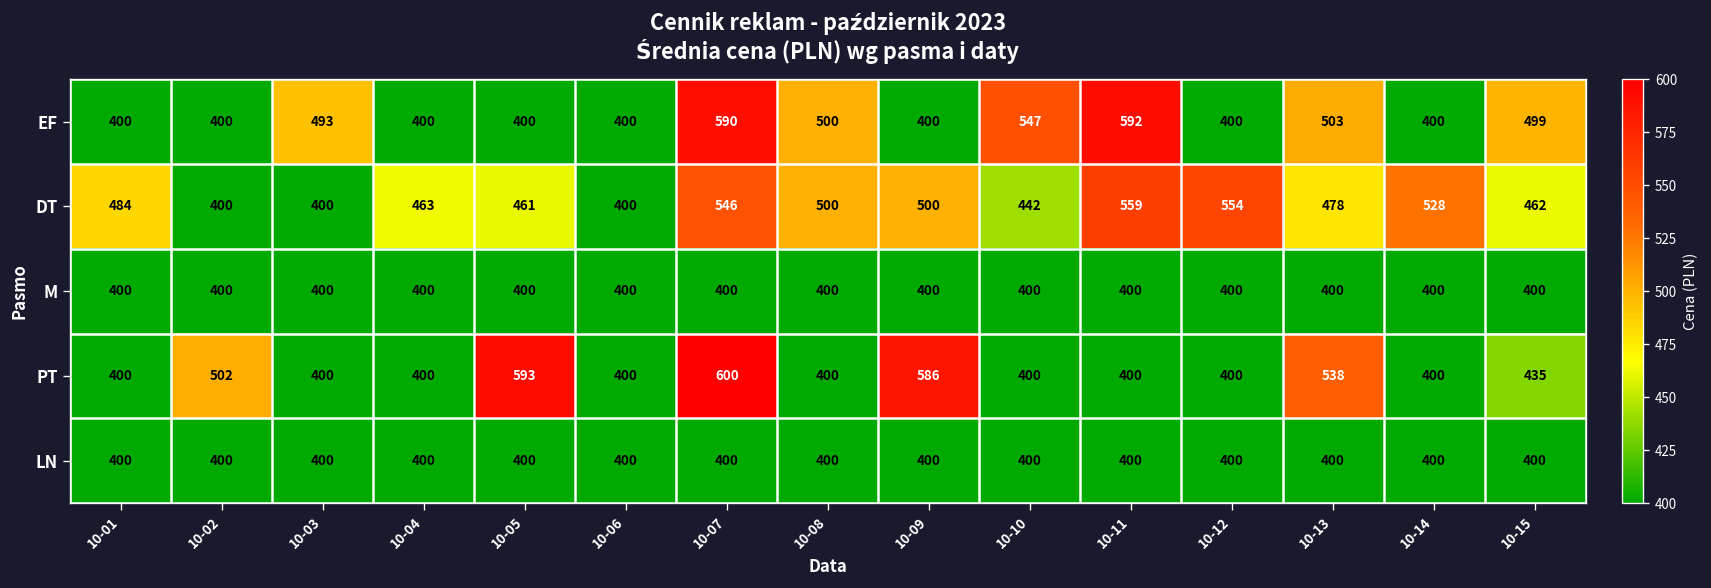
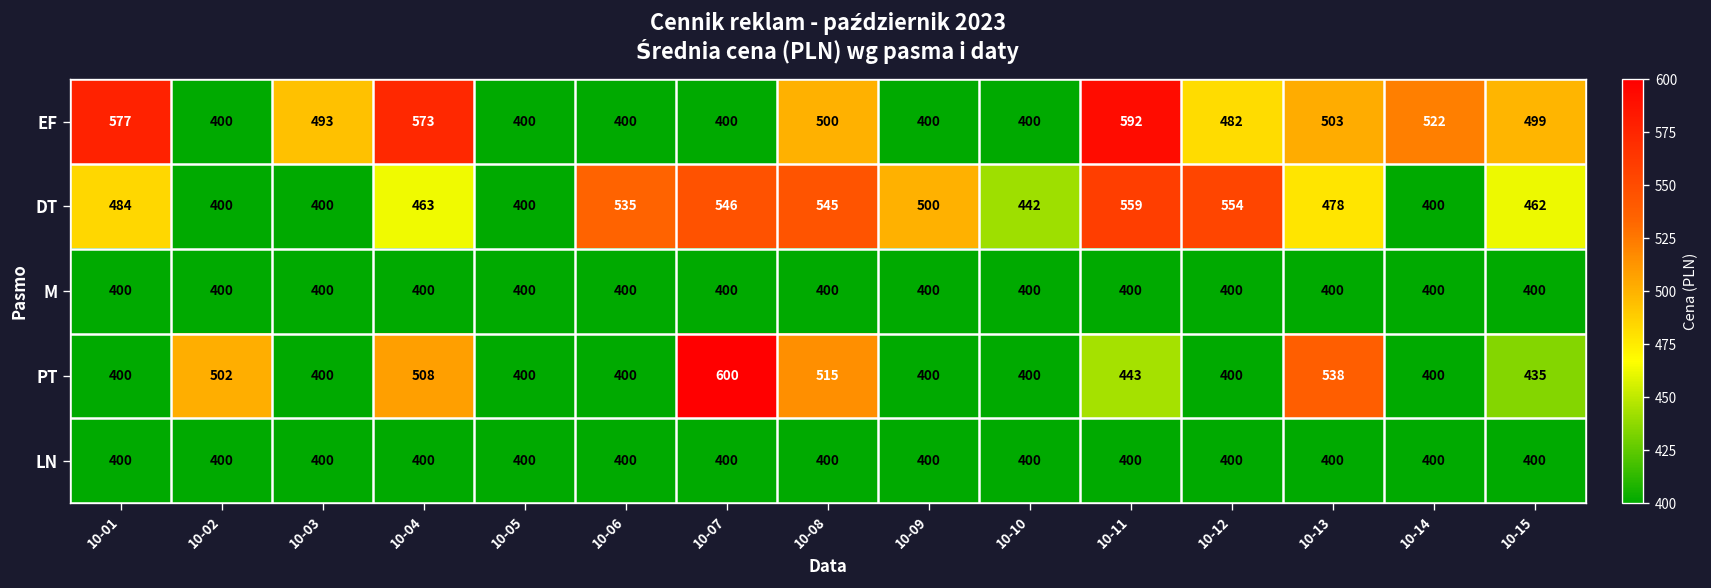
EF, 10-01: 400 -> 577
EF, 10-04: 400 -> 573
EF, 10-07: 590 -> 400
EF, 10-10: 547 -> 400
EF, 10-12: 400 -> 482
EF, 10-14: 400 -> 522
DT, 10-05: 461 -> 400
DT, 10-06: 400 -> 535
DT, 10-08: 500 -> 545
DT, 10-14: 528 -> 400
PT, 10-04: 400 -> 508
PT, 10-05: 593 -> 400
PT, 10-08: 400 -> 515
PT, 10-09: 586 -> 400
PT, 10-11: 400 -> 443
